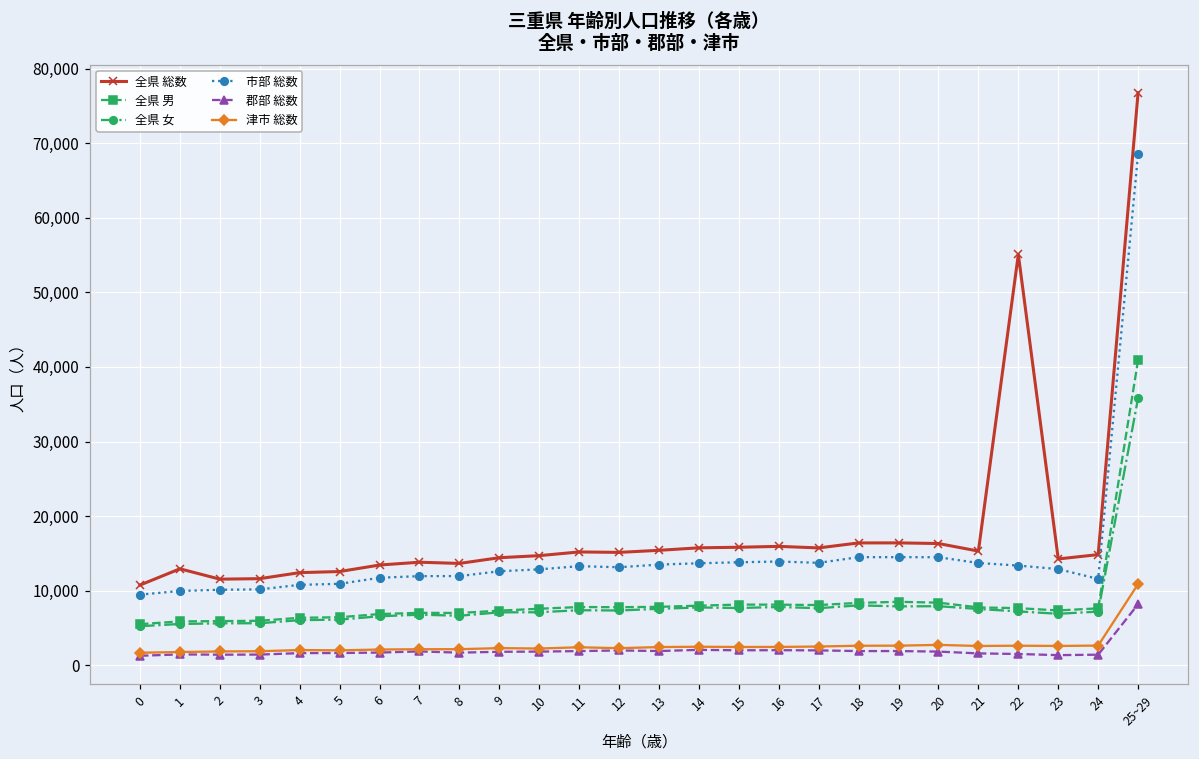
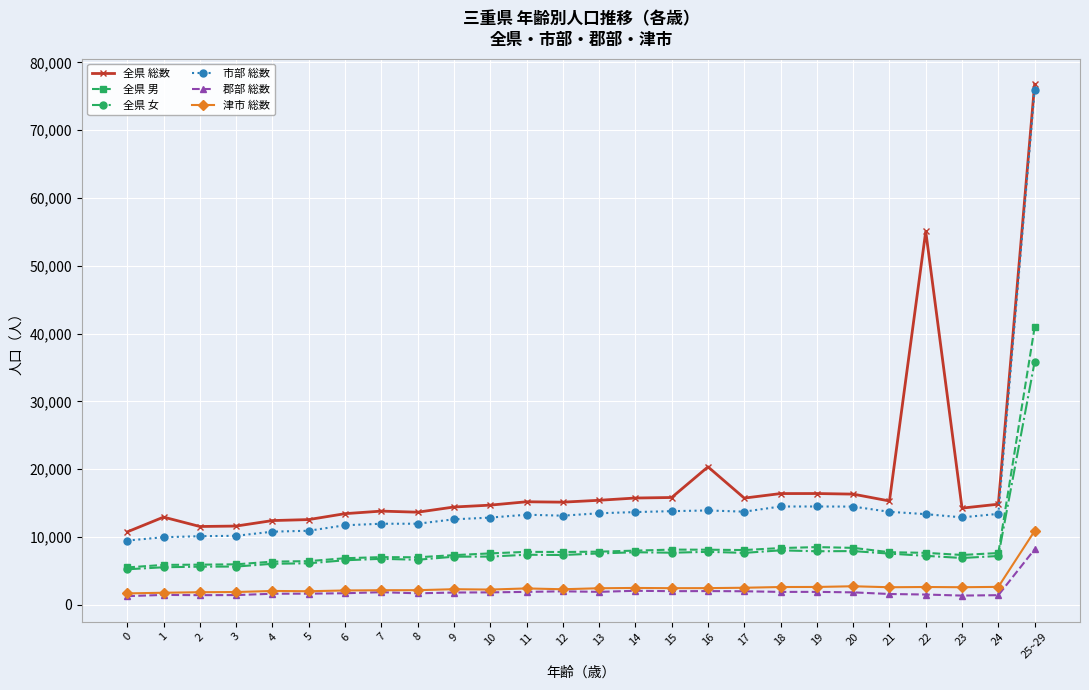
全県 総数, 16: 16,000 -> 20,000
市部 総数, 24: 12,000 -> 13,000
市部 総数, 25~29: 69,000 -> 76,000
